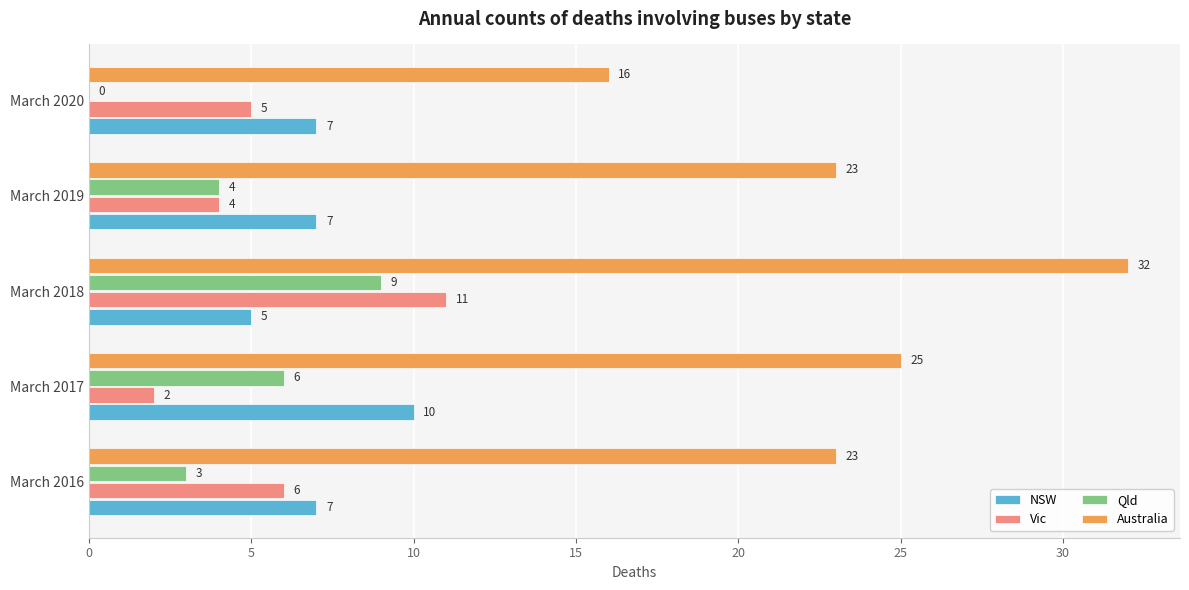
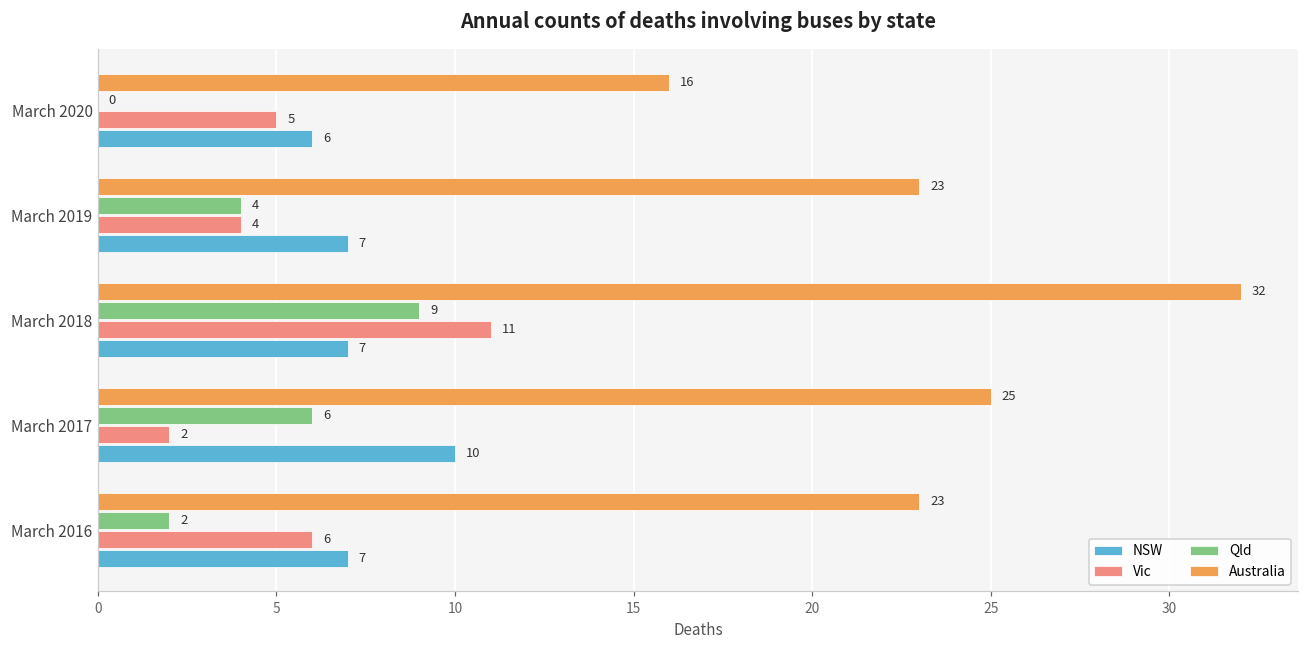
NSW, March 2020: 7 -> 6
NSW, March 2018: 5 -> 7
Qld, March 2016: 3 -> 2
